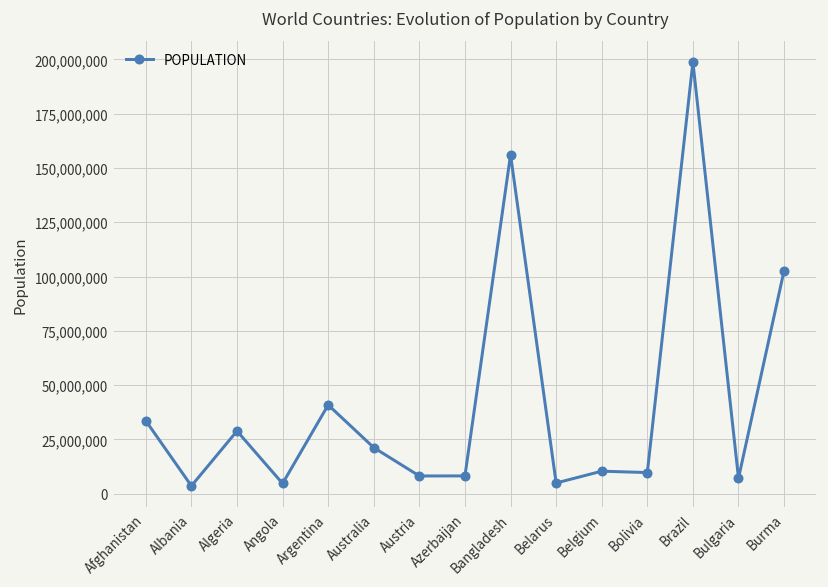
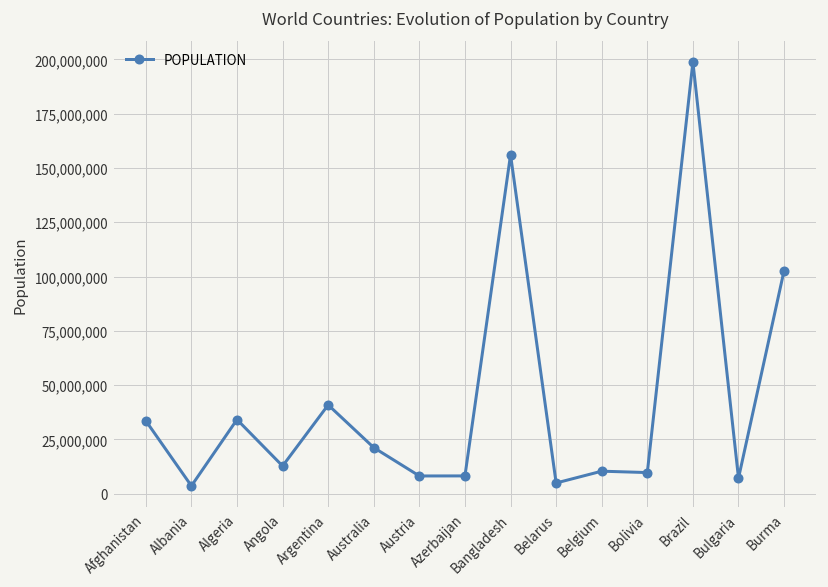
Algeria: 29,000,000 -> 34,000,000
Angola: 5,000,000 -> 13,000,000
